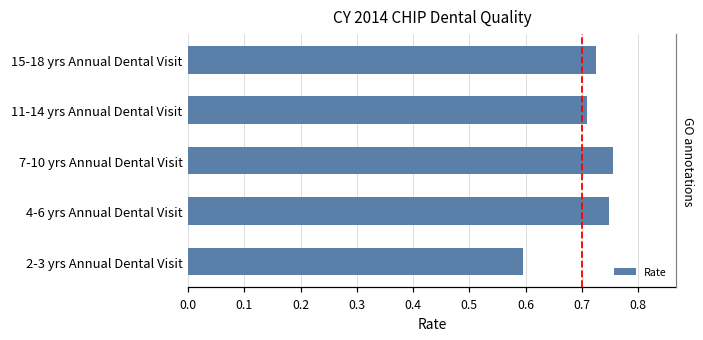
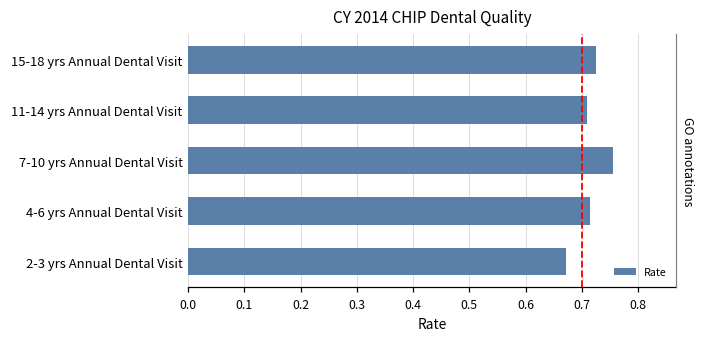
4-6 yrs Annual Dental Visit: 0.75 -> 0.71
2-3 yrs Annual Dental Visit: 0.60 -> 0.67
